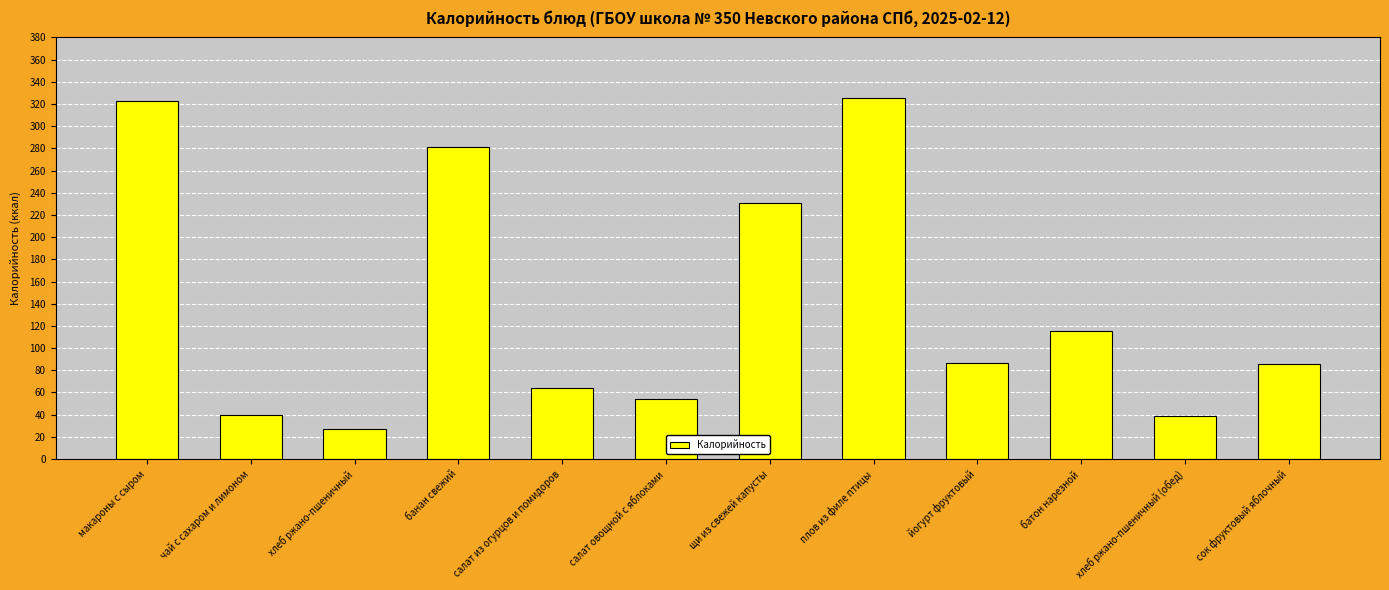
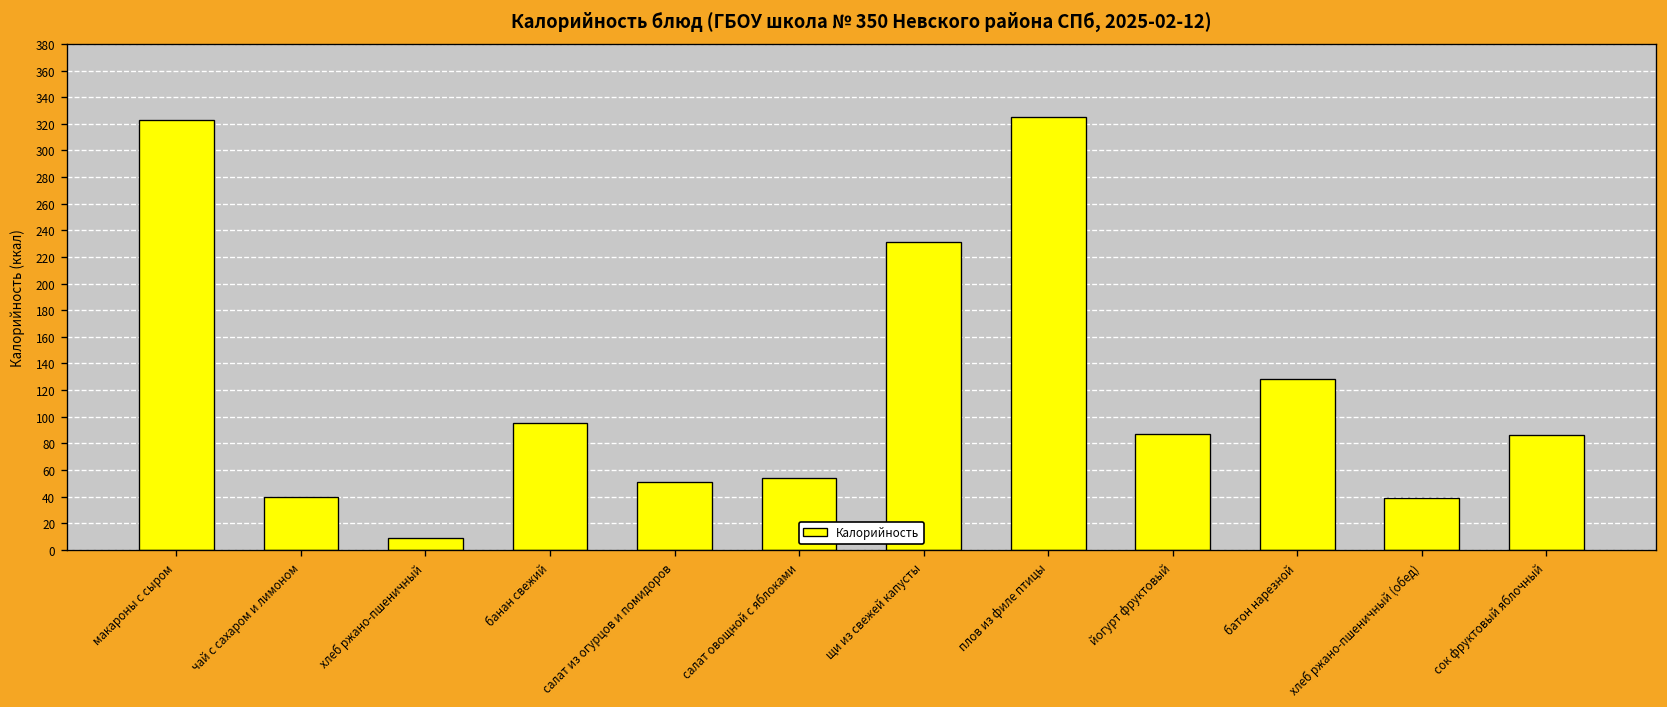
хлеб ржано-пшеничный: 27 -> 9
банан свежий: 281 -> 95
салат из огурцов и помидоров: 64 -> 51
батон нарезной: 115 -> 128
